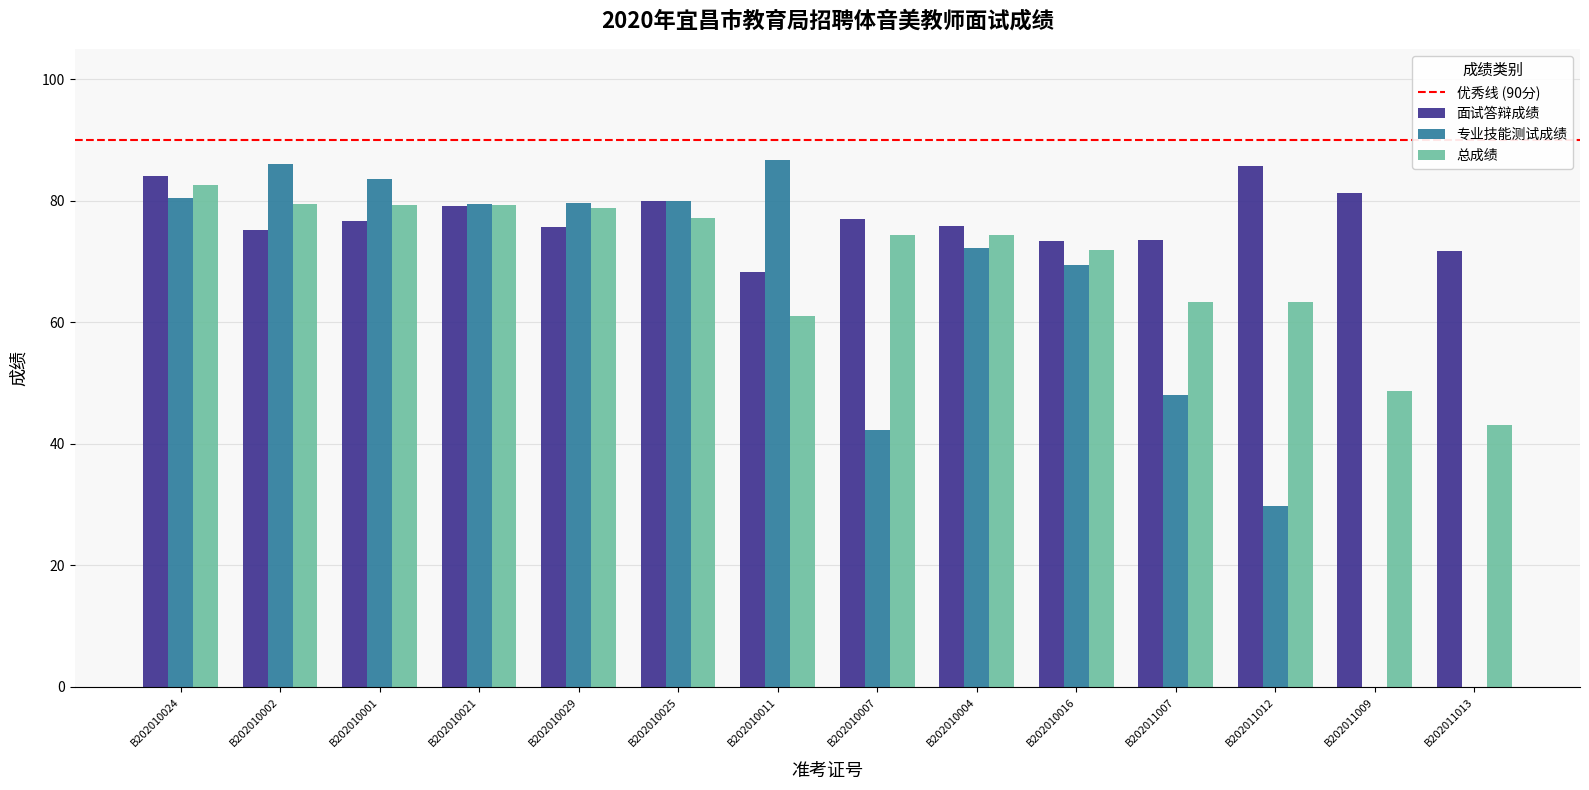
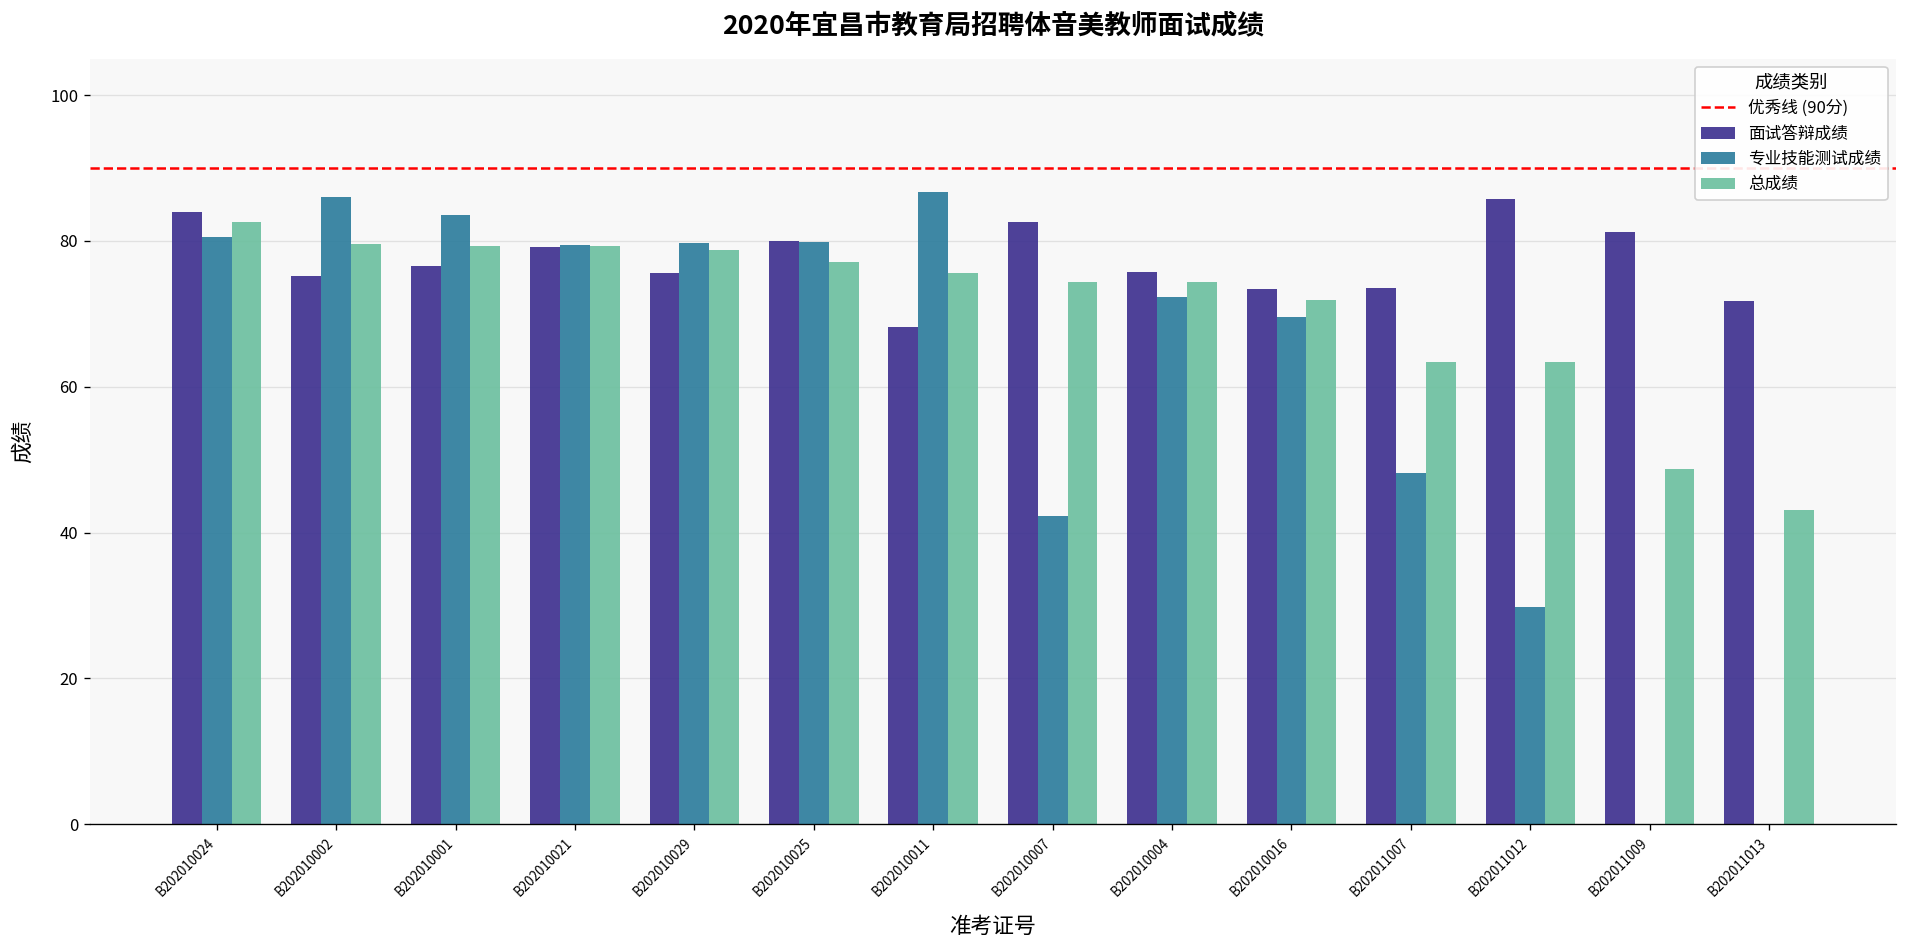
总成绩, B202010011: 61 -> 76
面试答辩成绩, B202010007: 77 -> 83
